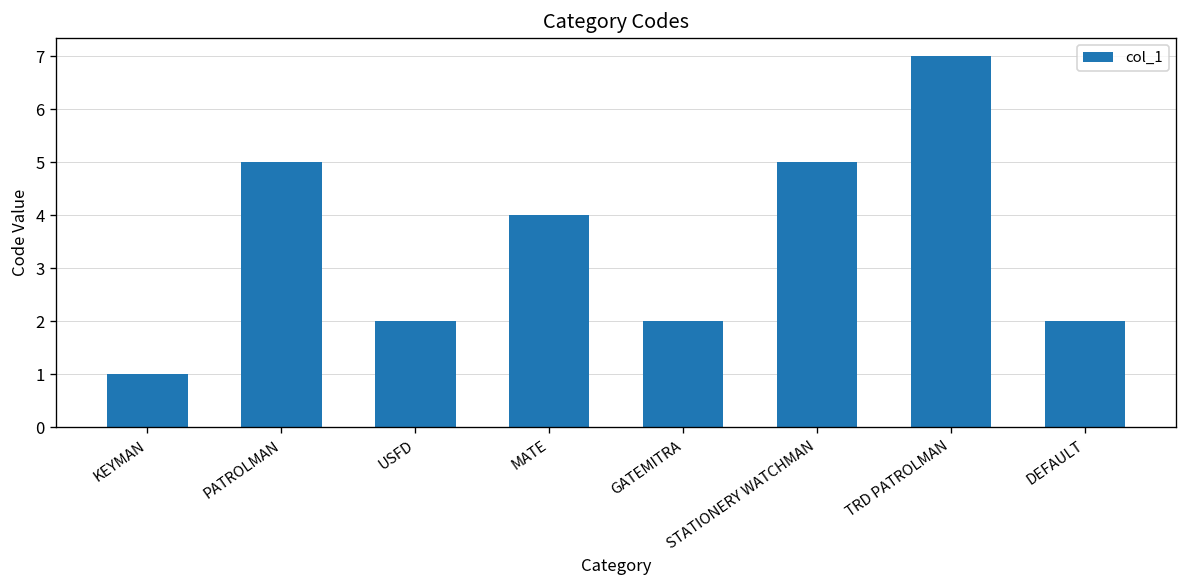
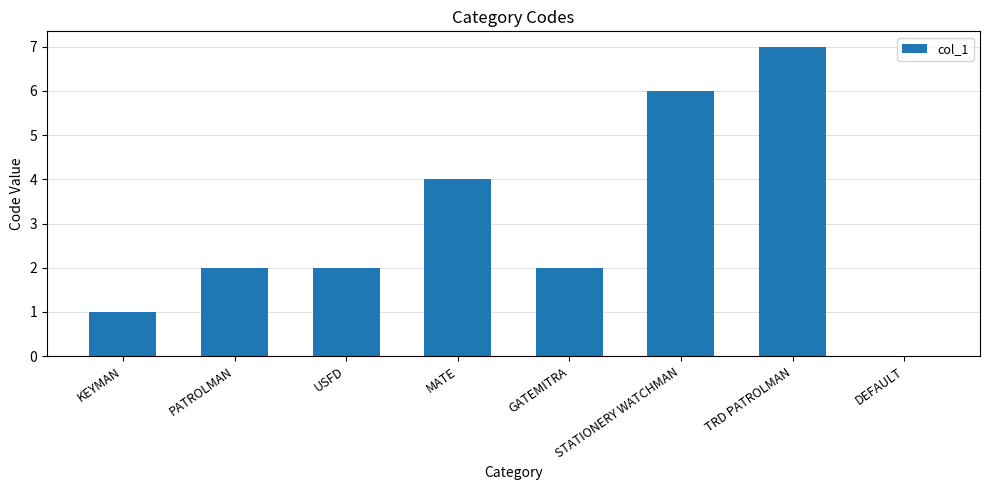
PATROLMAN: 5 -> 2
STATIONERY WATCHMAN: 5 -> 6
DEFAULT: 2 -> 0
